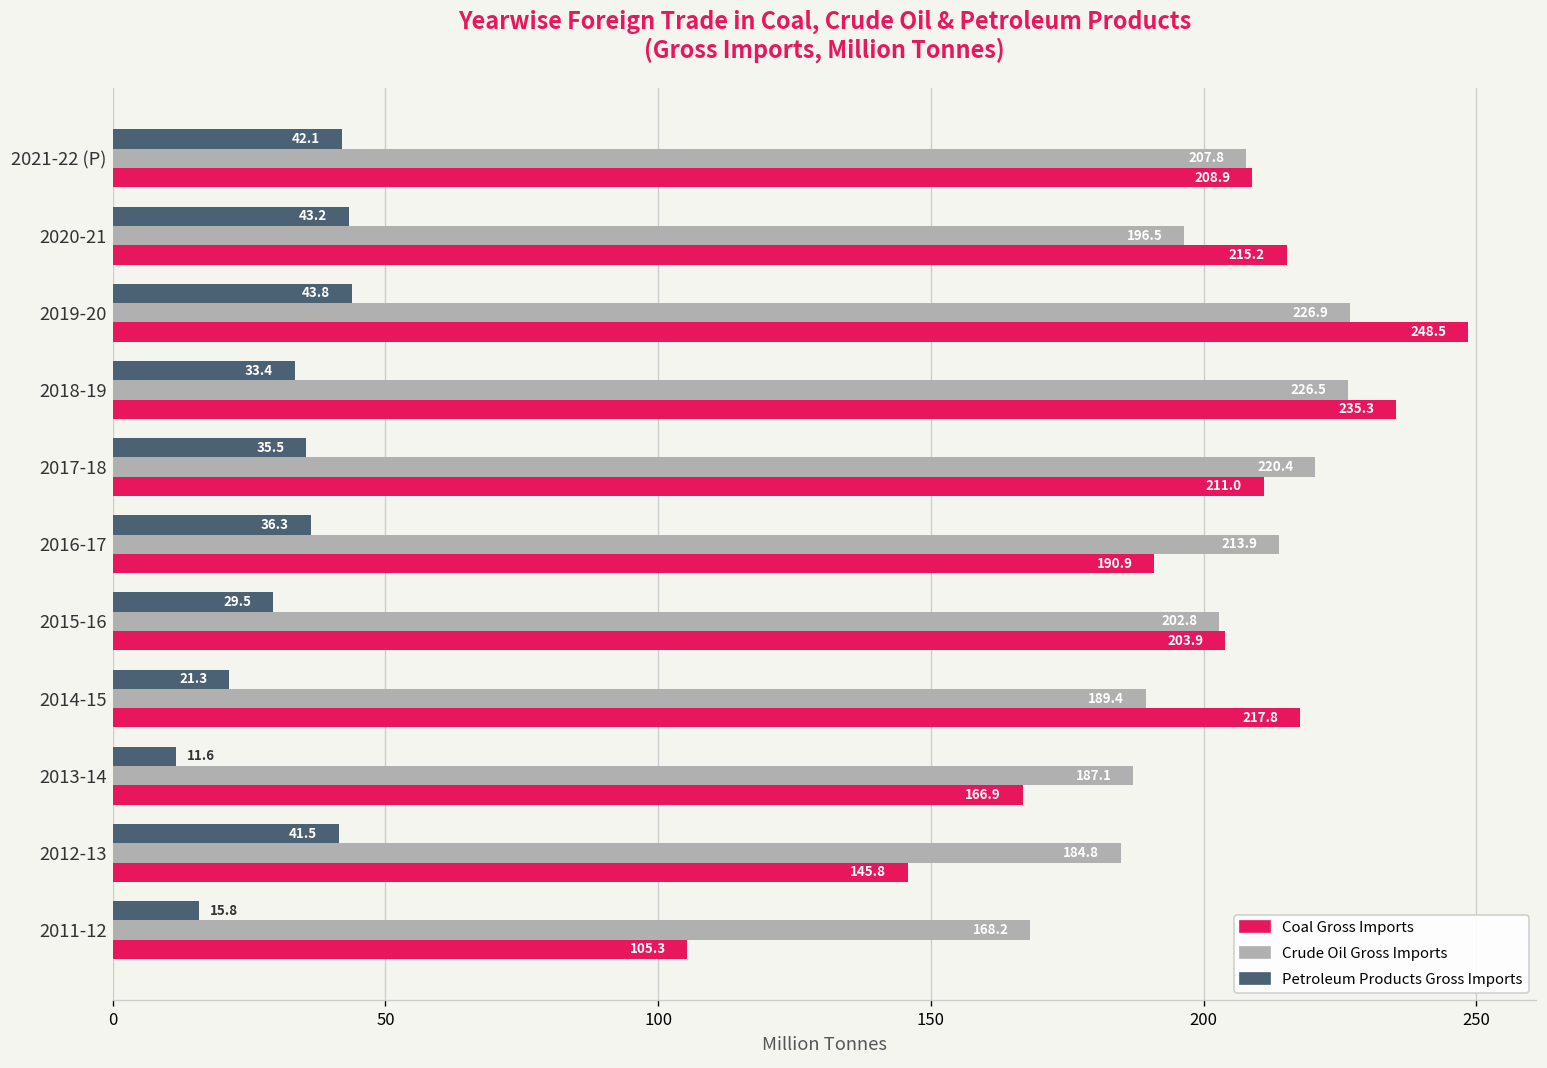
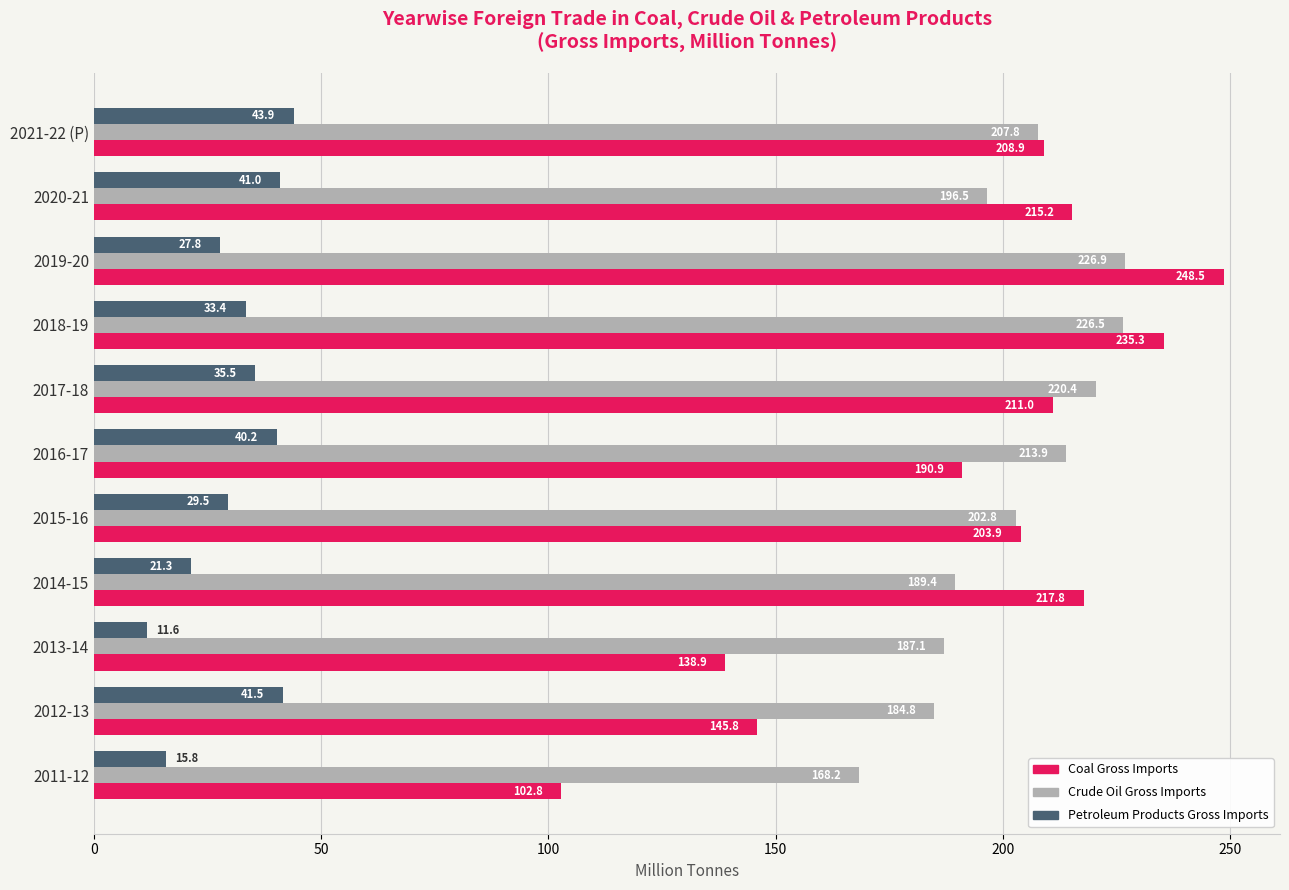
Petroleum Products Gross Imports, 2021-22 (P): 42.1 -> 43.9
Petroleum Products Gross Imports, 2020-21: 43.2 -> 41.0
Petroleum Products Gross Imports, 2019-20: 43.8 -> 27.8
Petroleum Products Gross Imports, 2016-17: 36.3 -> 40.2
Coal Gross Imports, 2013-14: 166.9 -> 138.9
Coal Gross Imports, 2011-12: 105.3 -> 102.8
